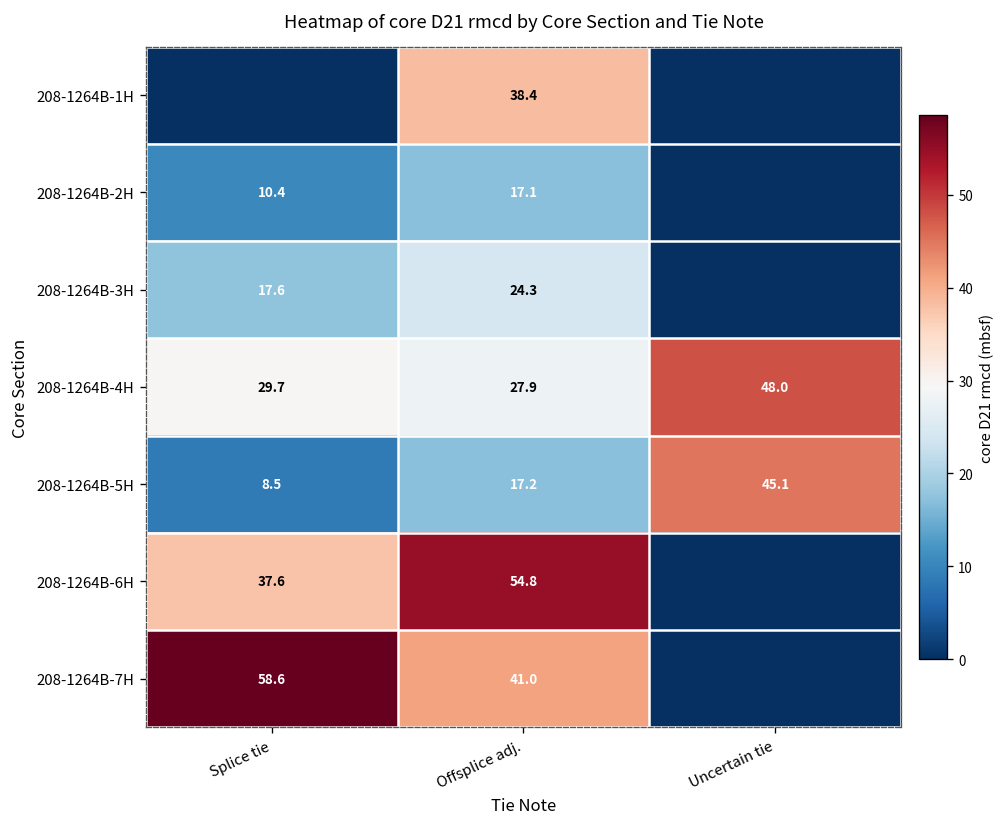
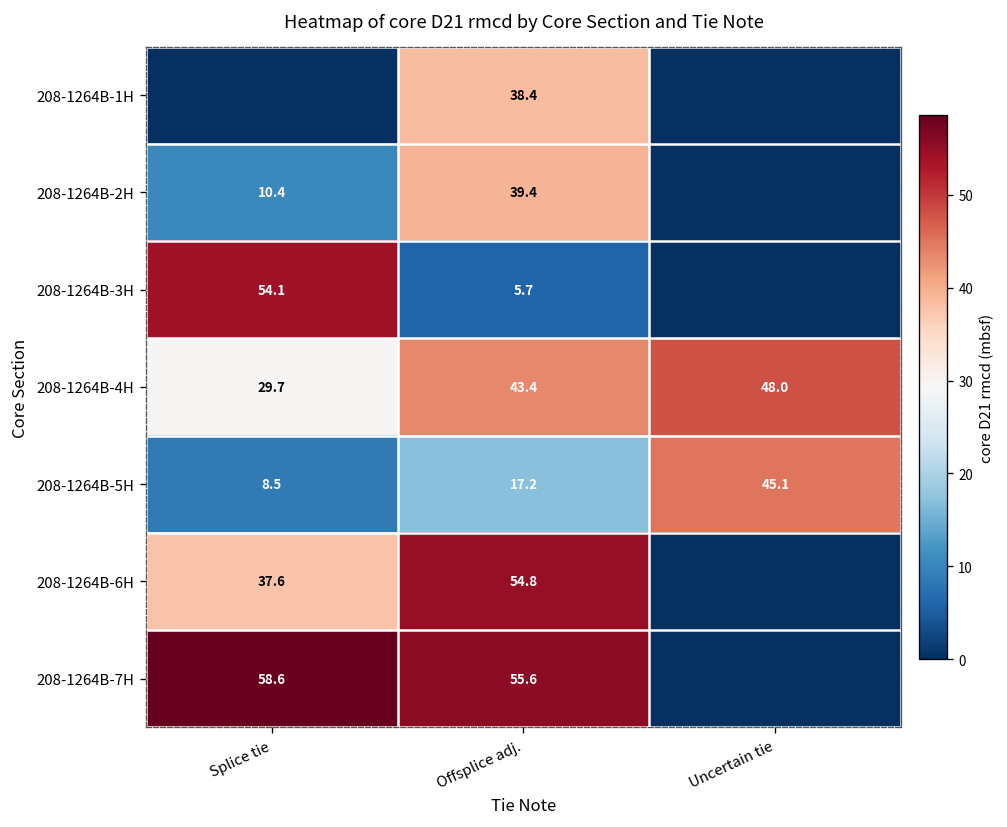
208-1264B-2H, Offsplice adj.: 17.1 -> 39.4
208-1264B-3H, Splice tie: 17.6 -> 54.1
208-1264B-3H, Offsplice adj.: 24.3 -> 5.7
208-1264B-4H, Offsplice adj.: 27.9 -> 43.4
208-1264B-7H, Offsplice adj.: 41.0 -> 55.6
